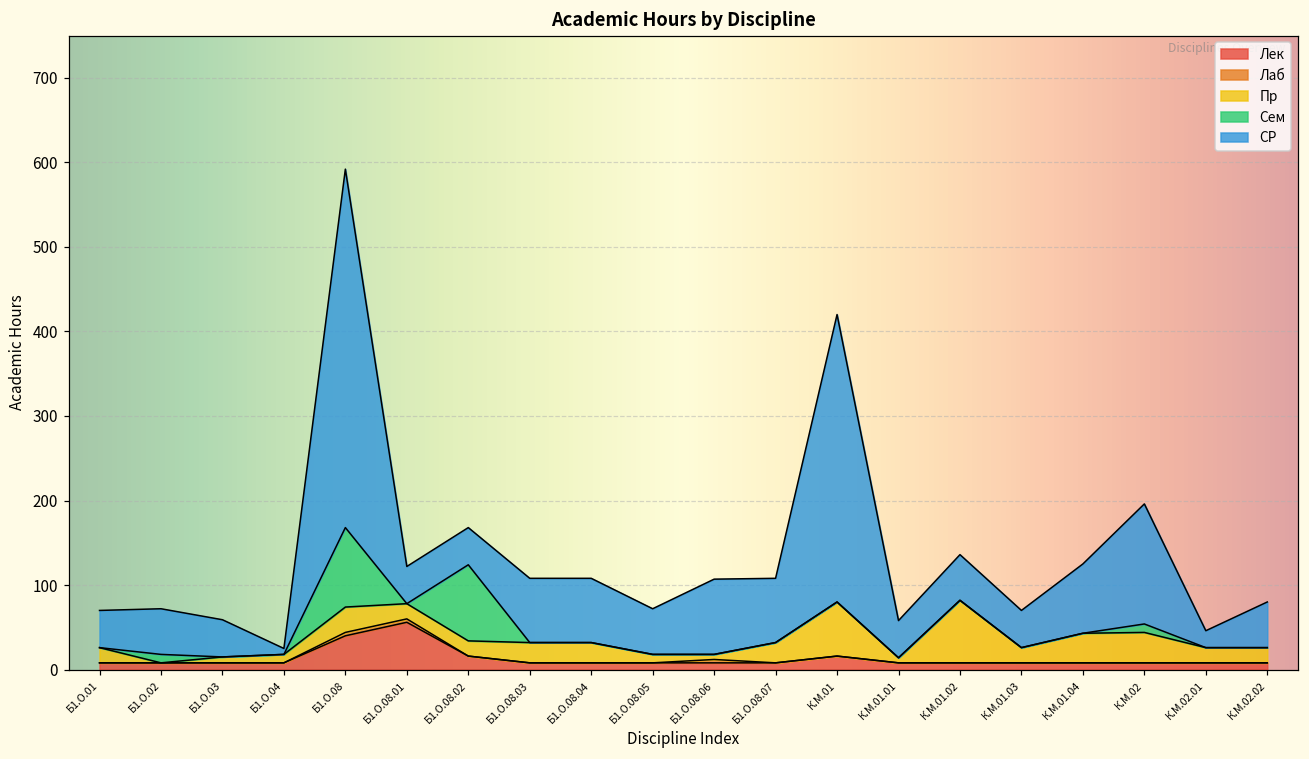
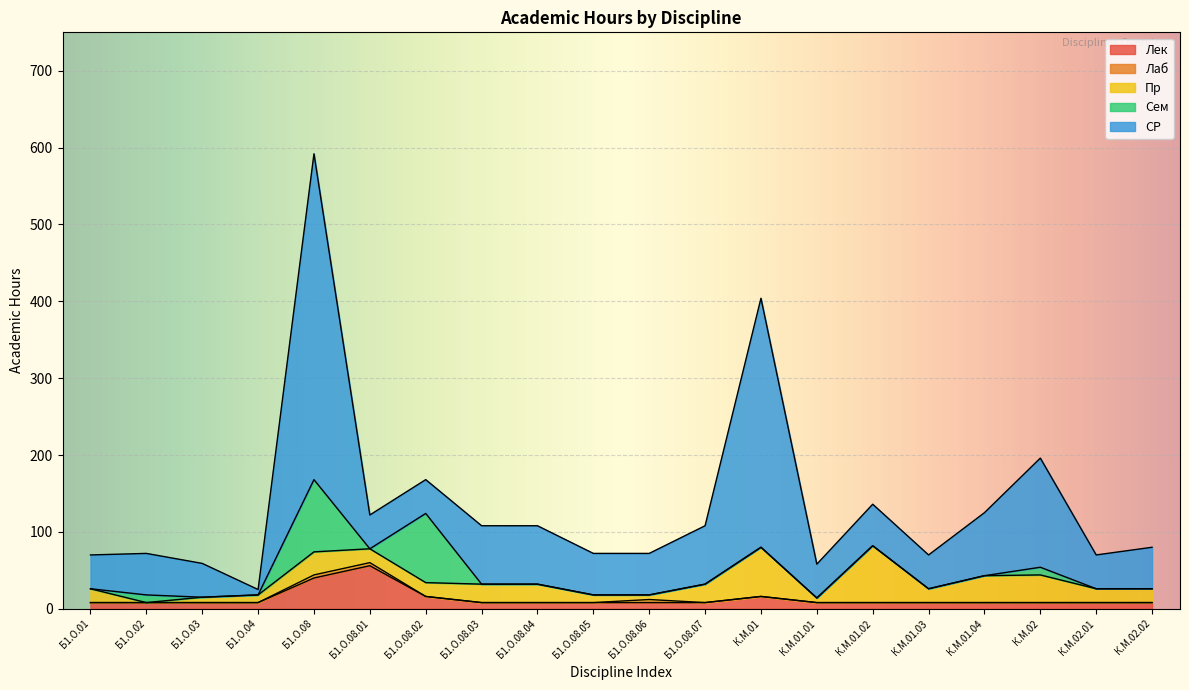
СР, Б1.О.08.06: 90 -> 50
СР, К.М.01: 340 -> 320
СР, К.М.02.01: 20 -> 40
